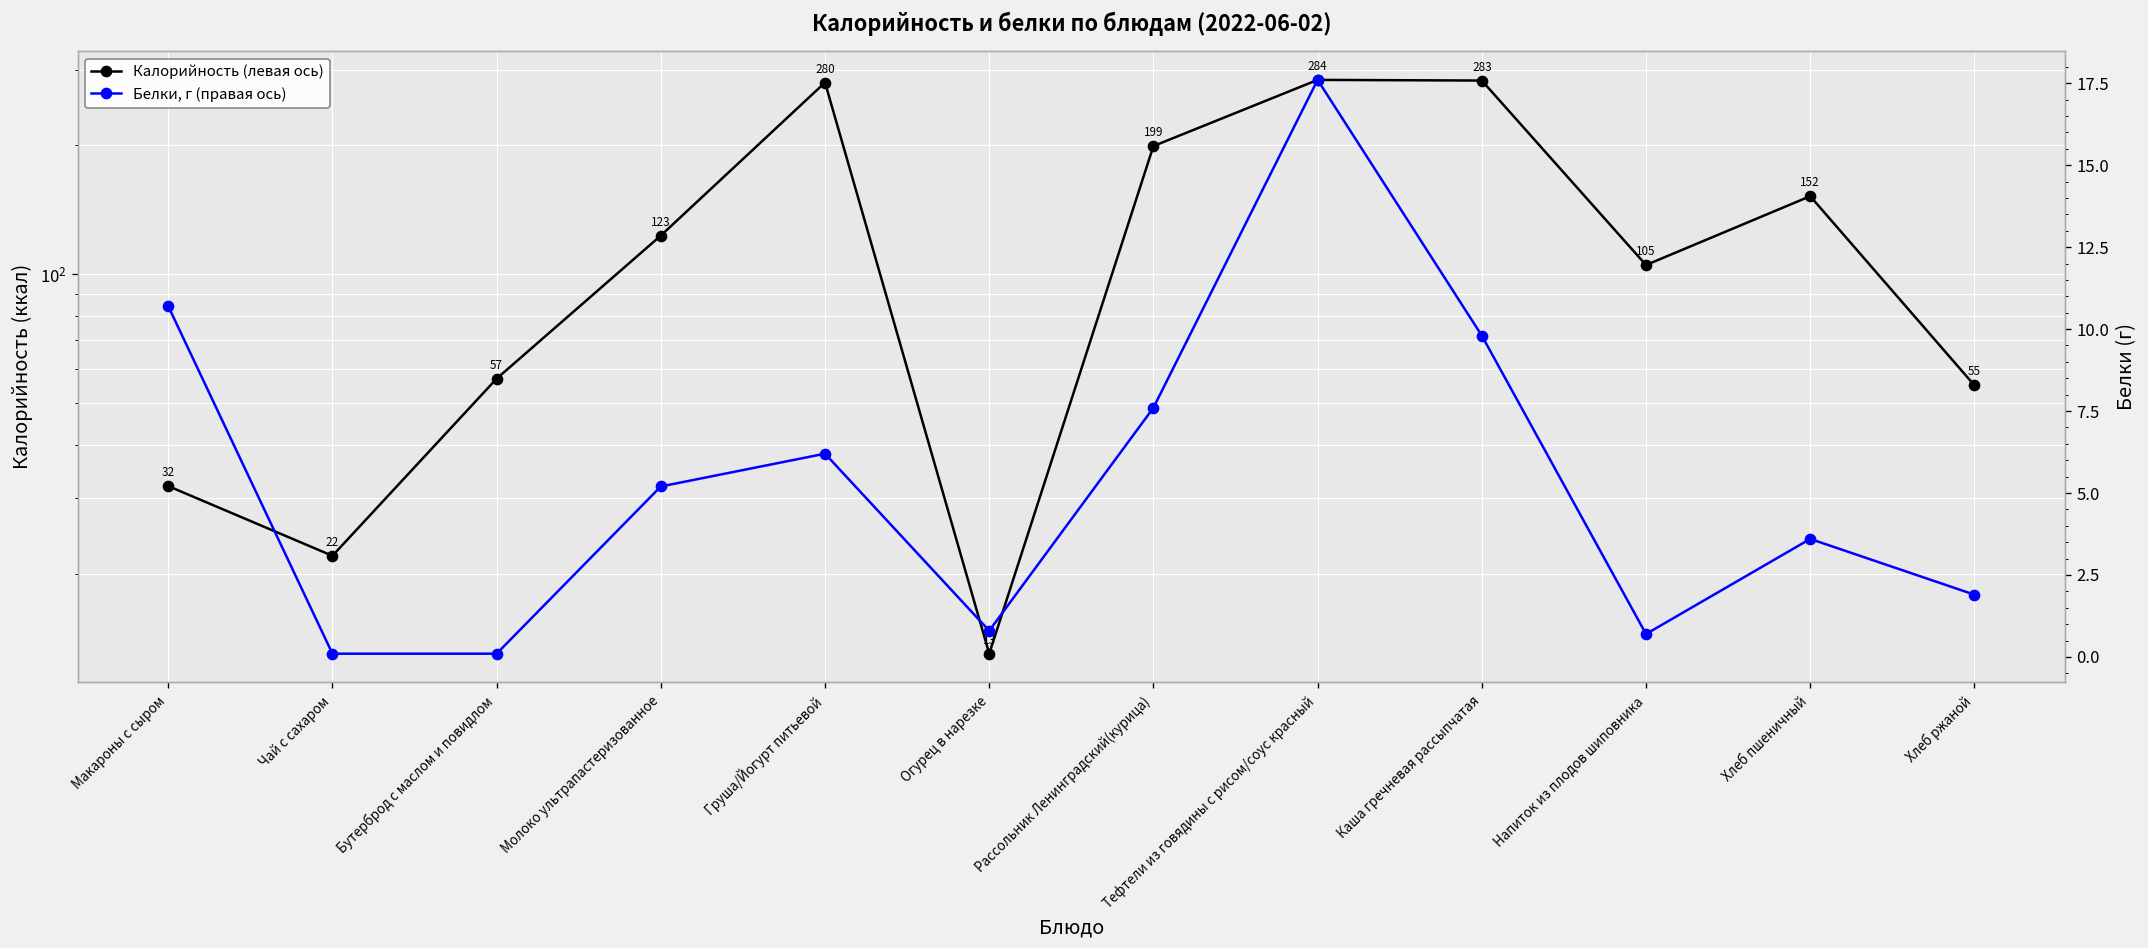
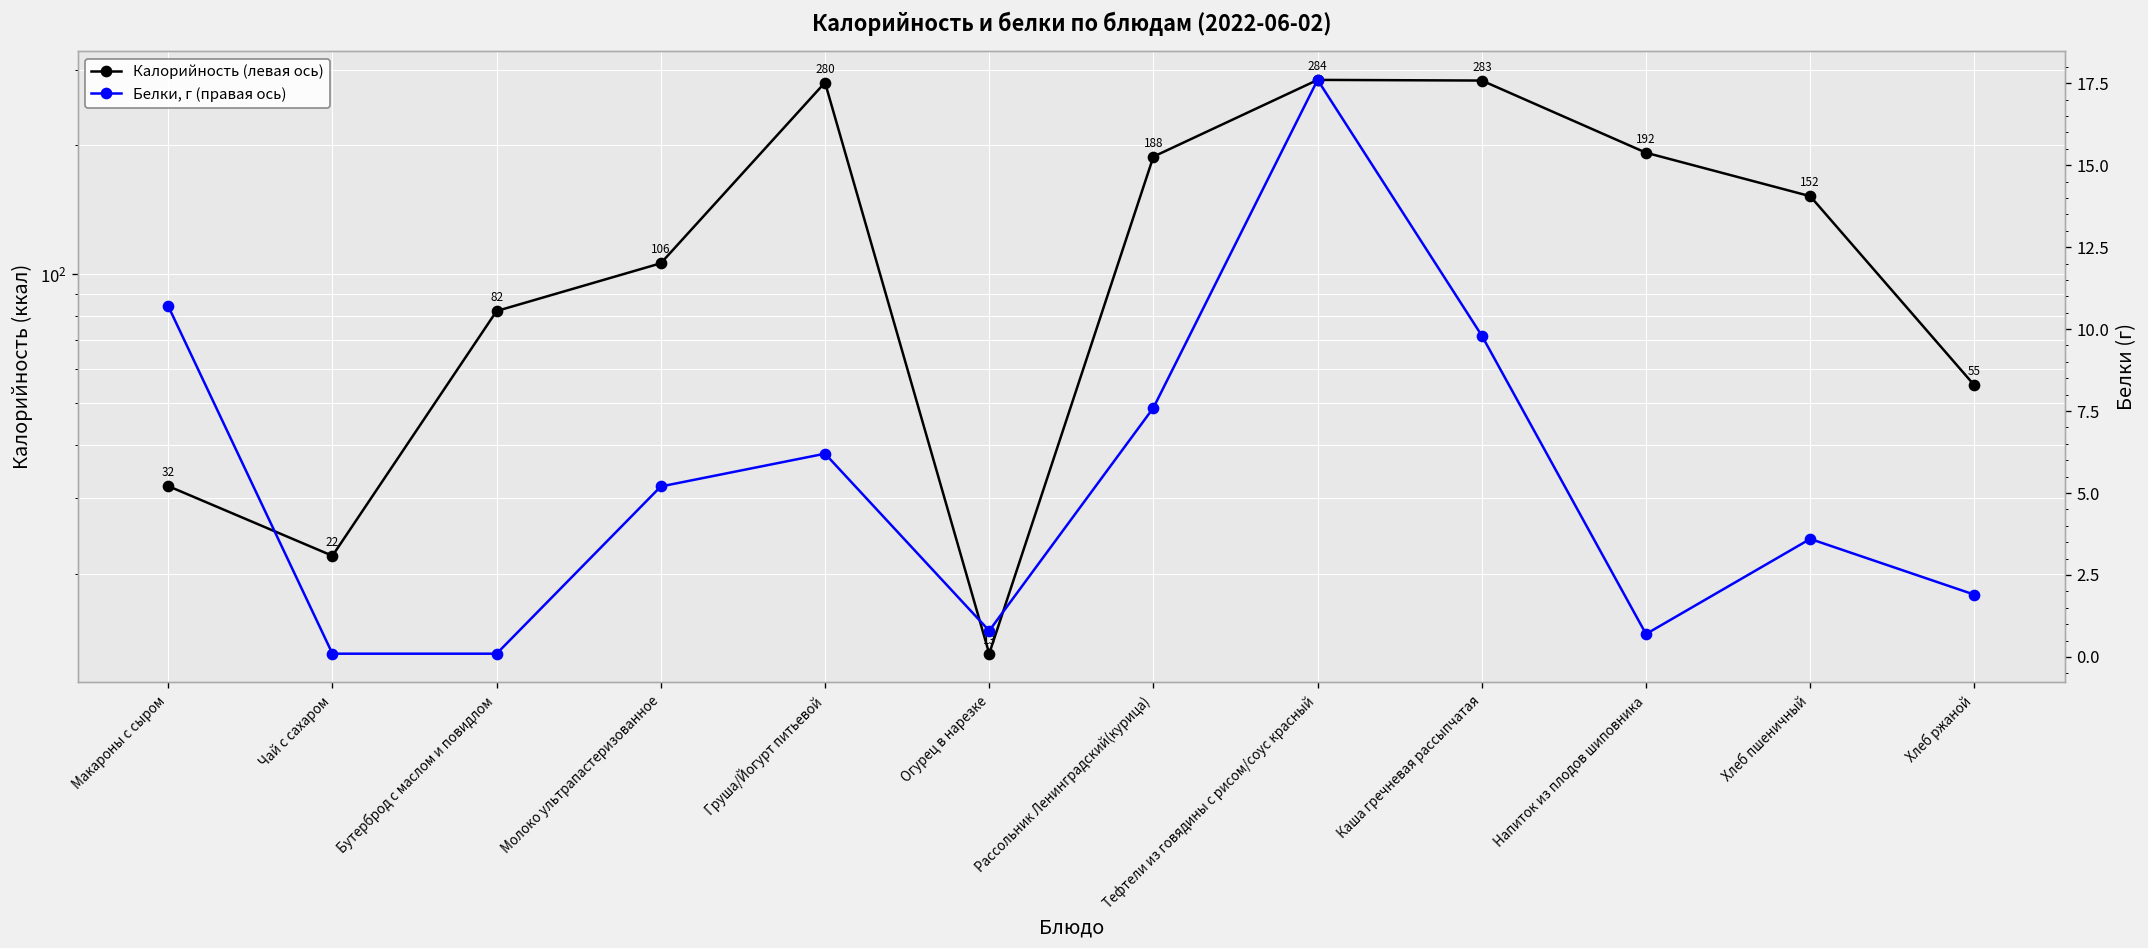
Калорийность (левая ось), Бутерброд с маслом и повидлом: 57 -> 82
Калорийность (левая ось), Молоко ультрапастеризованное: 123 -> 106
Калорийность (левая ось), Рассольник Ленинградский(курица): 199 -> 188
Калорийность (левая ось), Напиток из плодов шиповника: 105 -> 192
